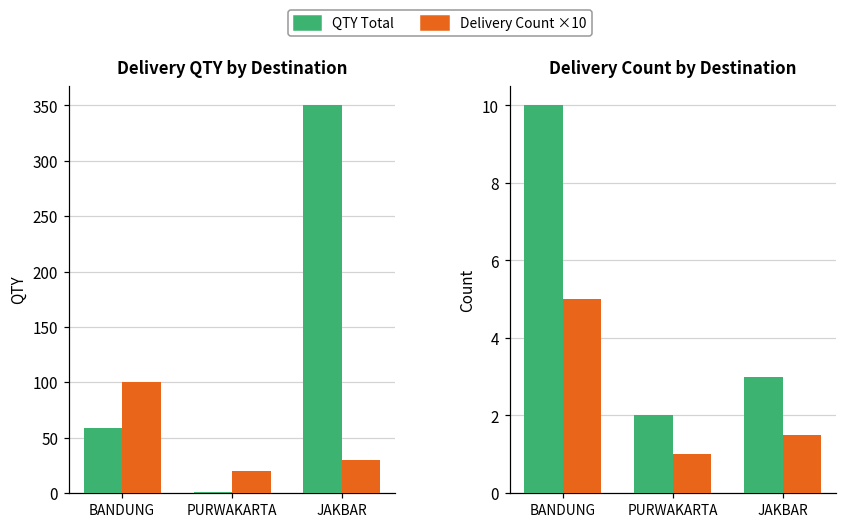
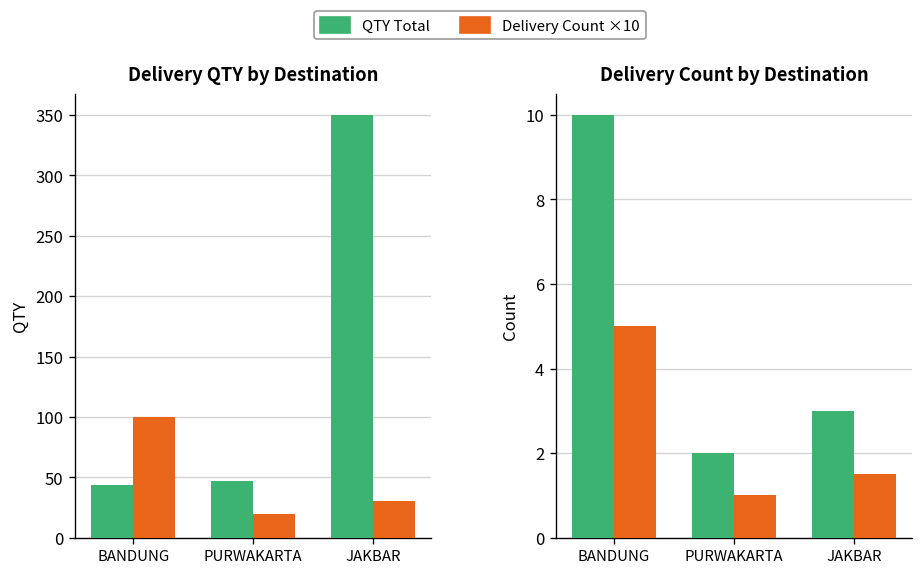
Delivery QTY by Destination, QTY Total, BANDUNG: 59 -> 44
Delivery QTY by Destination, QTY Total, PURWAKARTA: 1 -> 47
